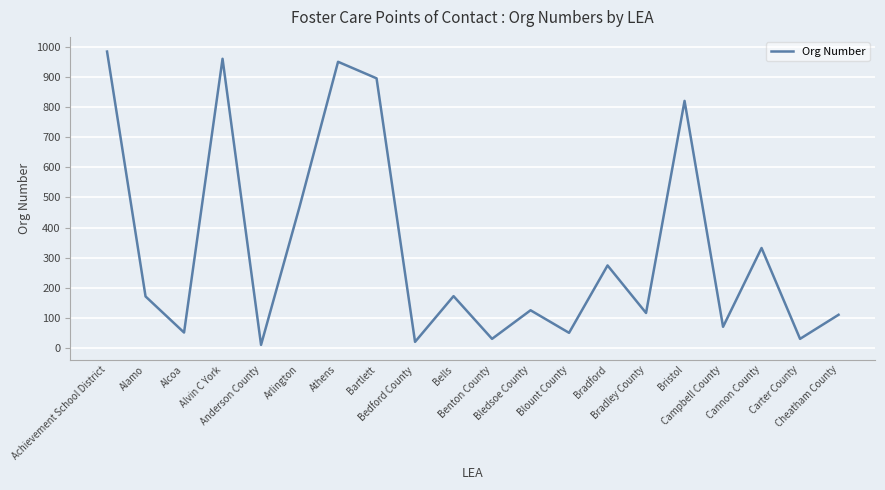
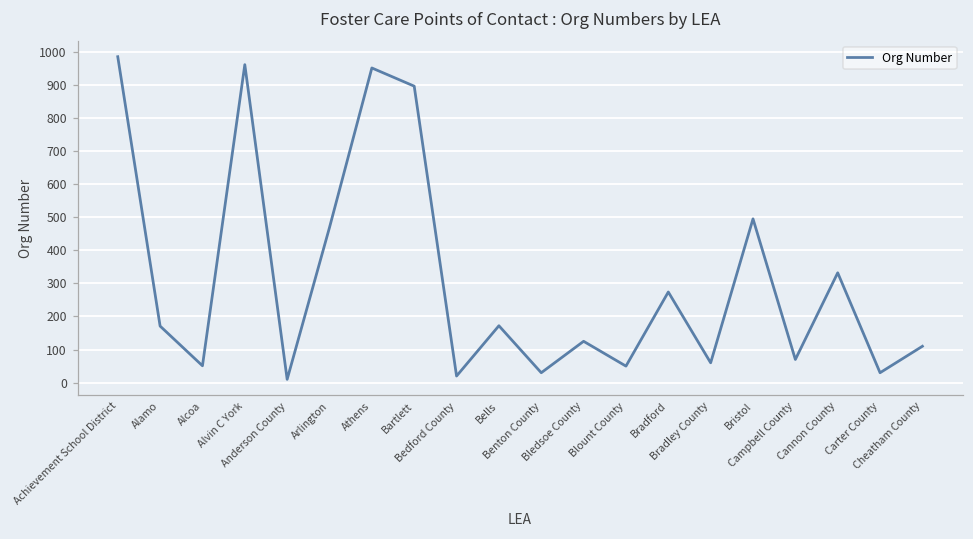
Bradley County: 120 -> 60
Bristol: 820 -> 500
